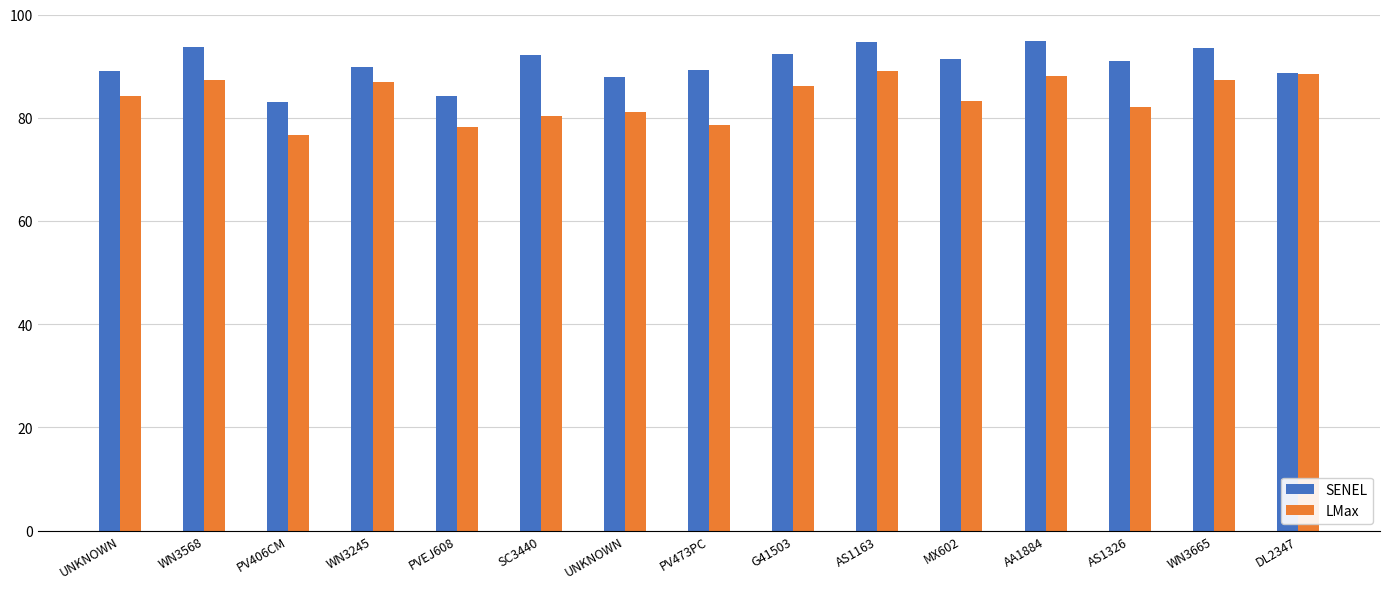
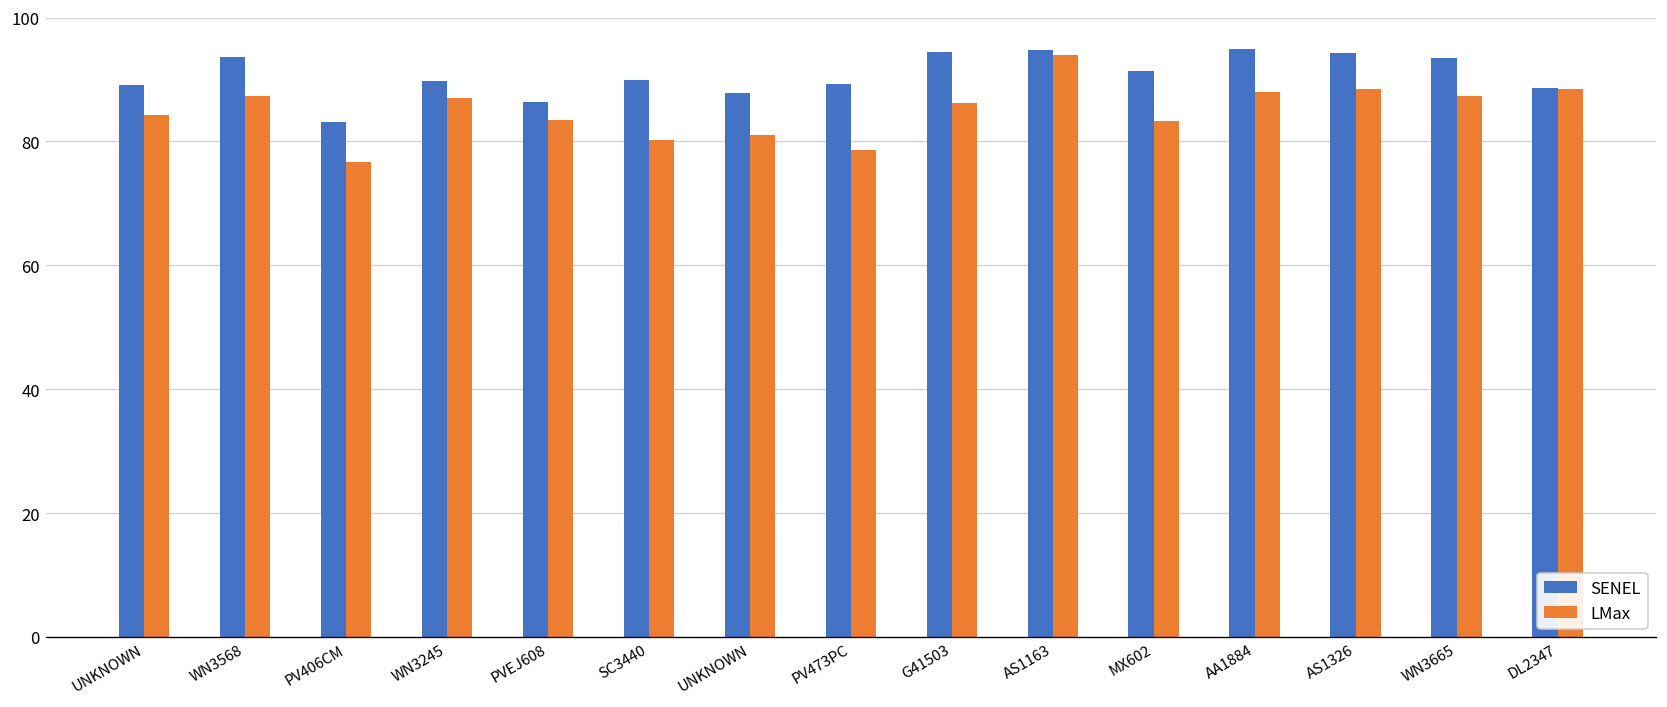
SENEL, PVEJ608: 84 -> 86
LMax, PVEJ608: 78 -> 84
SENEL, SC3440: 92 -> 90
SENEL, G41503: 92 -> 95
LMax, AS1163: 89 -> 94
SENEL, AS1326: 91 -> 94
LMax, AS1326: 82 -> 89
